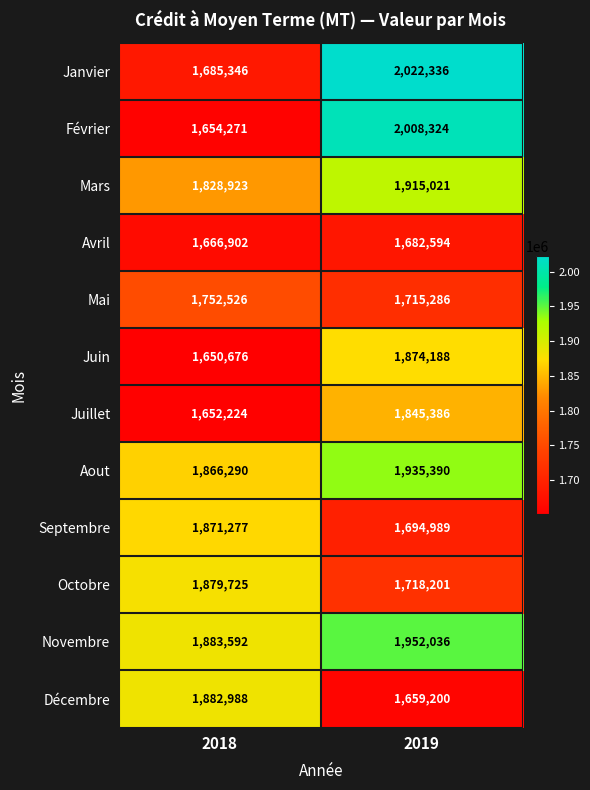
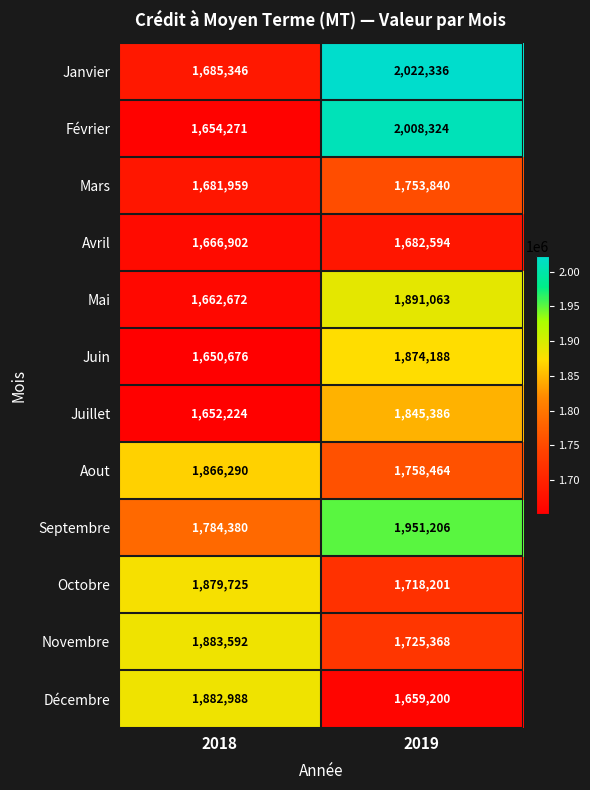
Mars, 2018: 1,828,923 -> 1,681,959
Mars, 2019: 1,915,021 -> 1,753,840
Mai, 2018: 1,752,526 -> 1,662,672
Mai, 2019: 1,715,286 -> 1,891,063
Aout, 2019: 1,935,390 -> 1,758,464
Septembre, 2018: 1,871,277 -> 1,784,380
Septembre, 2019: 1,694,989 -> 1,951,206
Novembre, 2019: 1,952,036 -> 1,725,368
